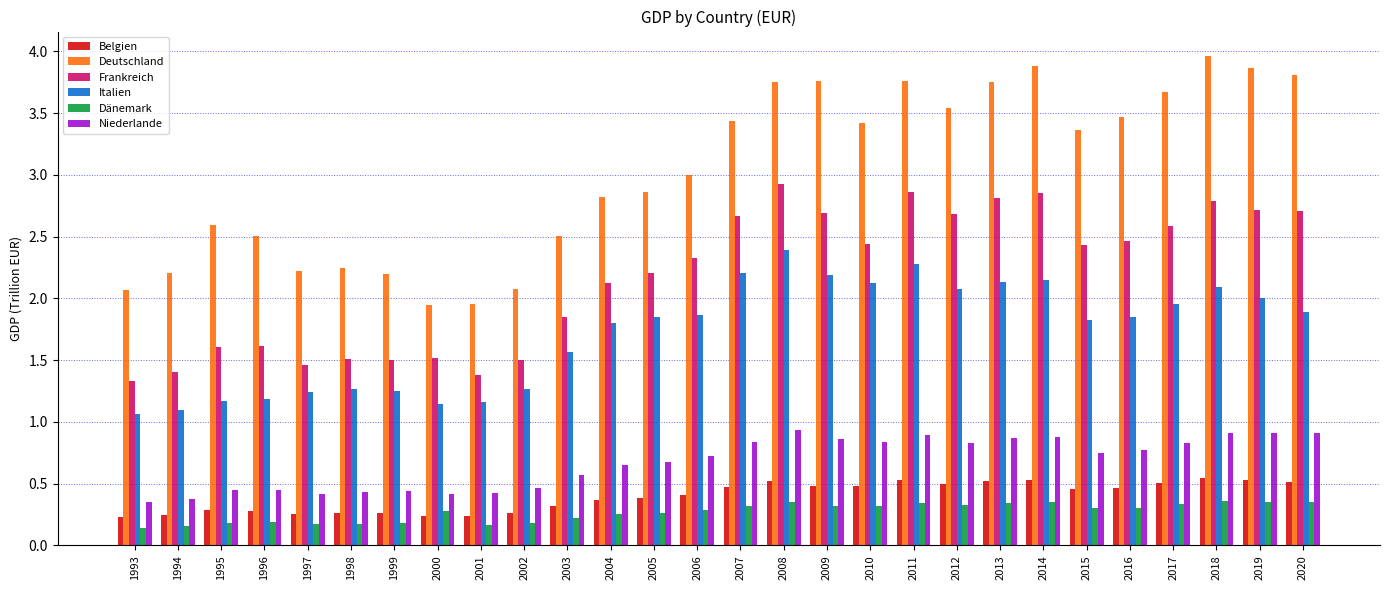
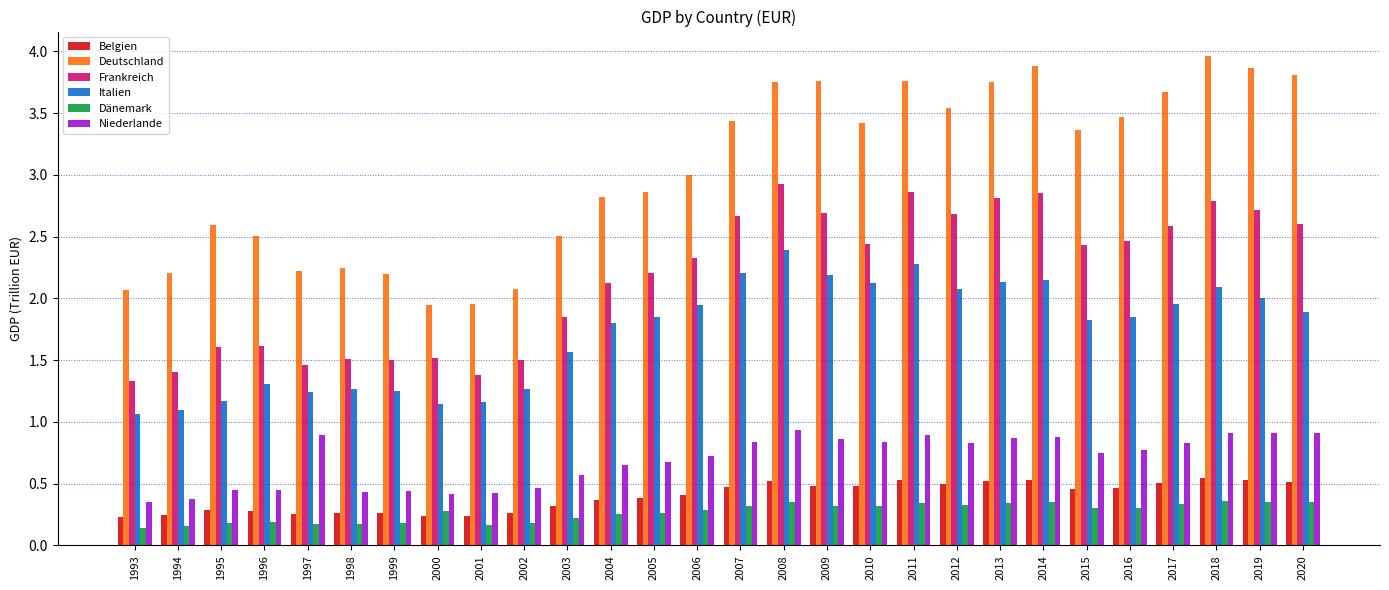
Italien, 1996: 1.18 -> 1.31
Niederlande, 1997: 0.41 -> 0.90
Italien, 2006: 1.86 -> 1.94
Frankreich, 2020: 2.71 -> 2.60
